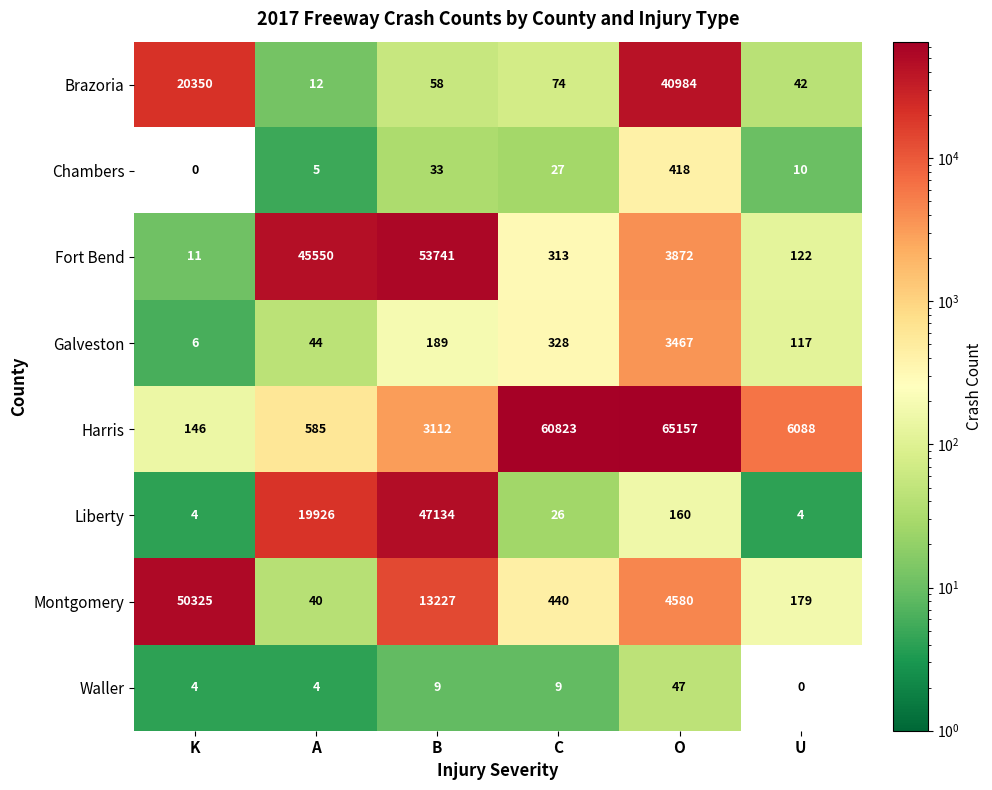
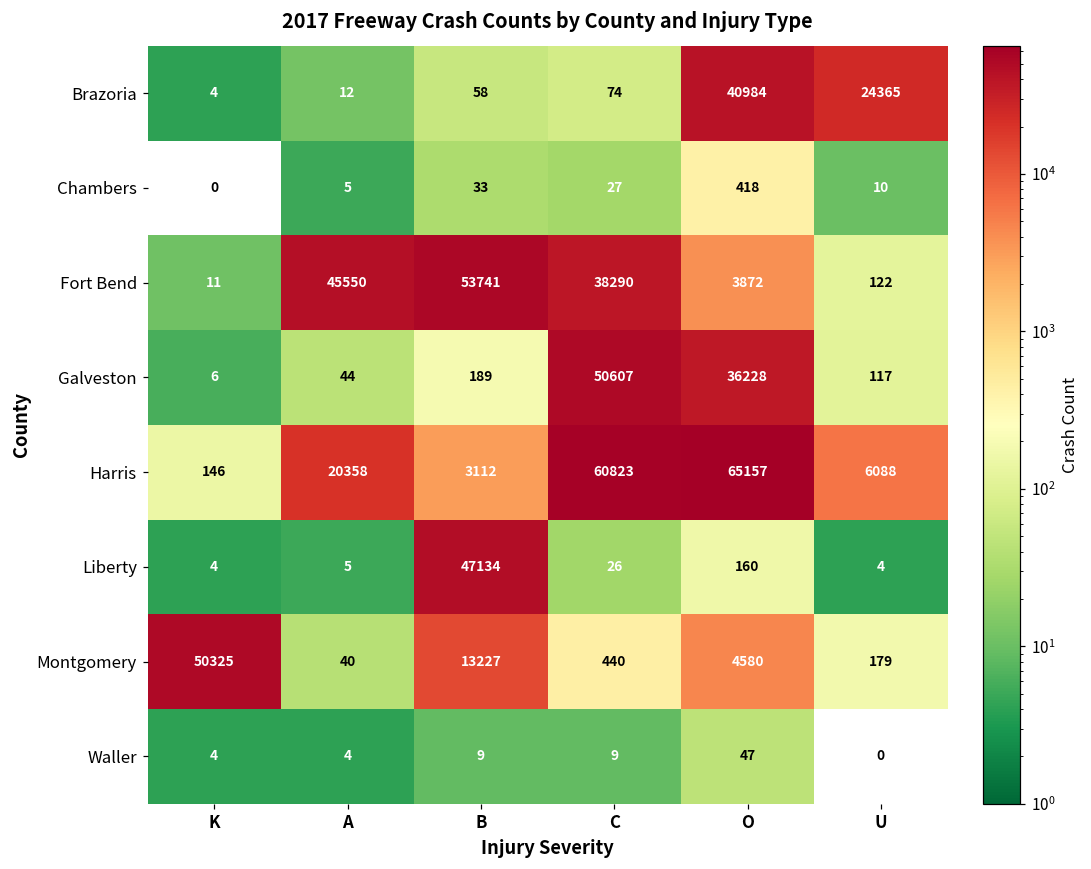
Brazoria, K: 20350 -> 4
Brazoria, U: 42 -> 24365
Fort Bend, C: 313 -> 38290
Galveston, C: 328 -> 50607
Galveston, O: 3467 -> 36228
Harris, A: 585 -> 20358
Liberty, A: 19926 -> 5
